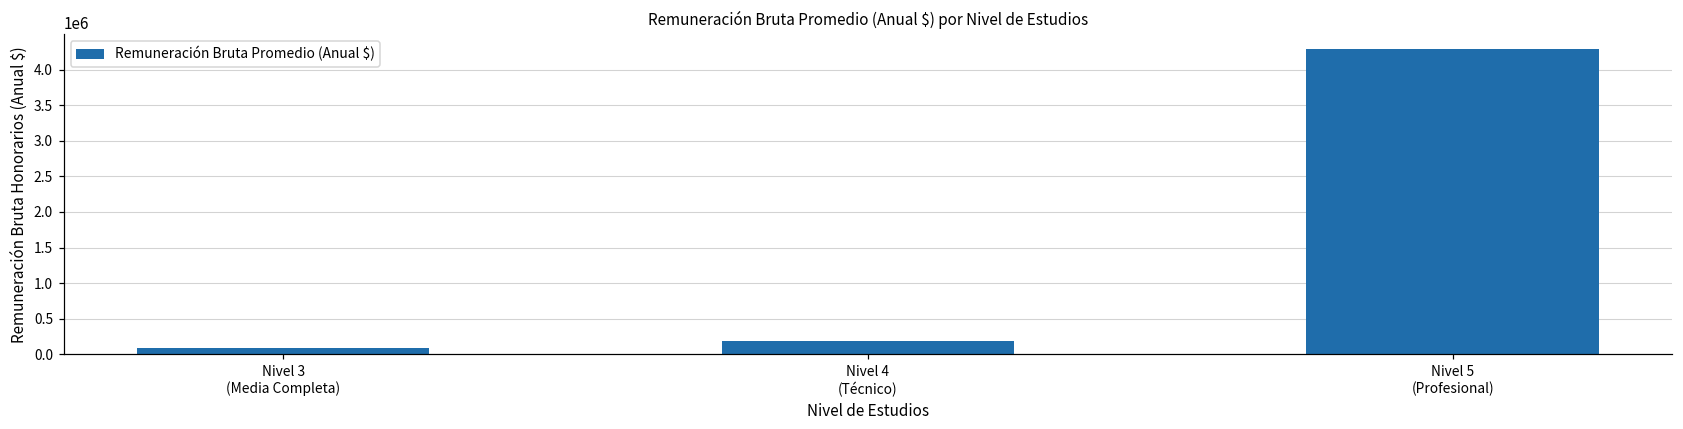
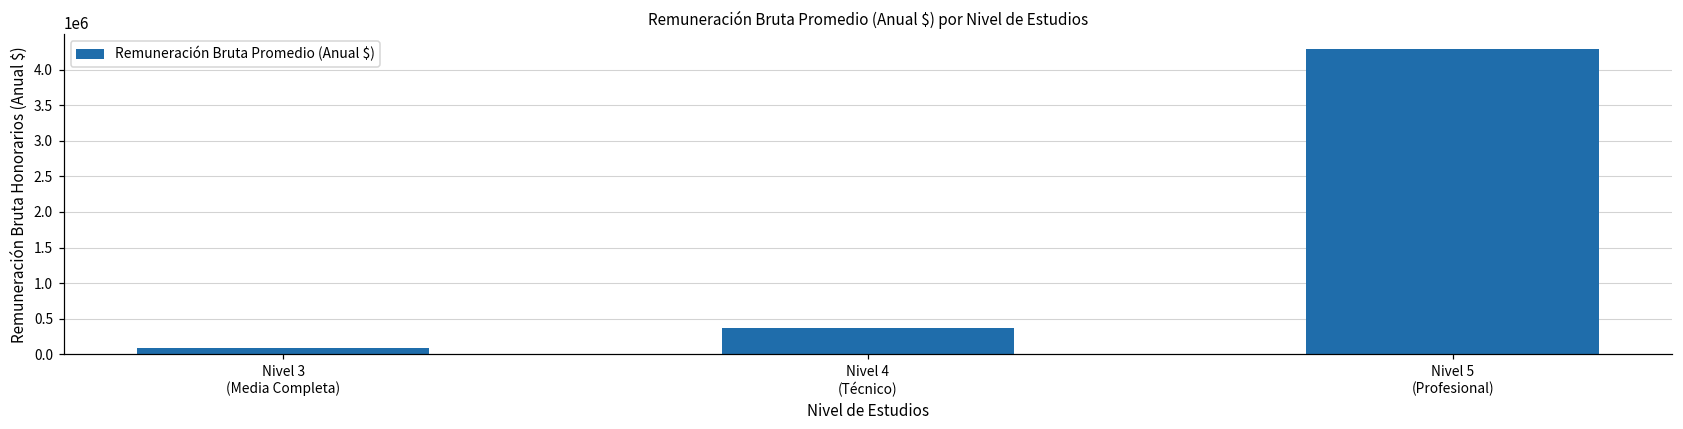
Nivel 4 (Técnico): 200000 -> 400000
